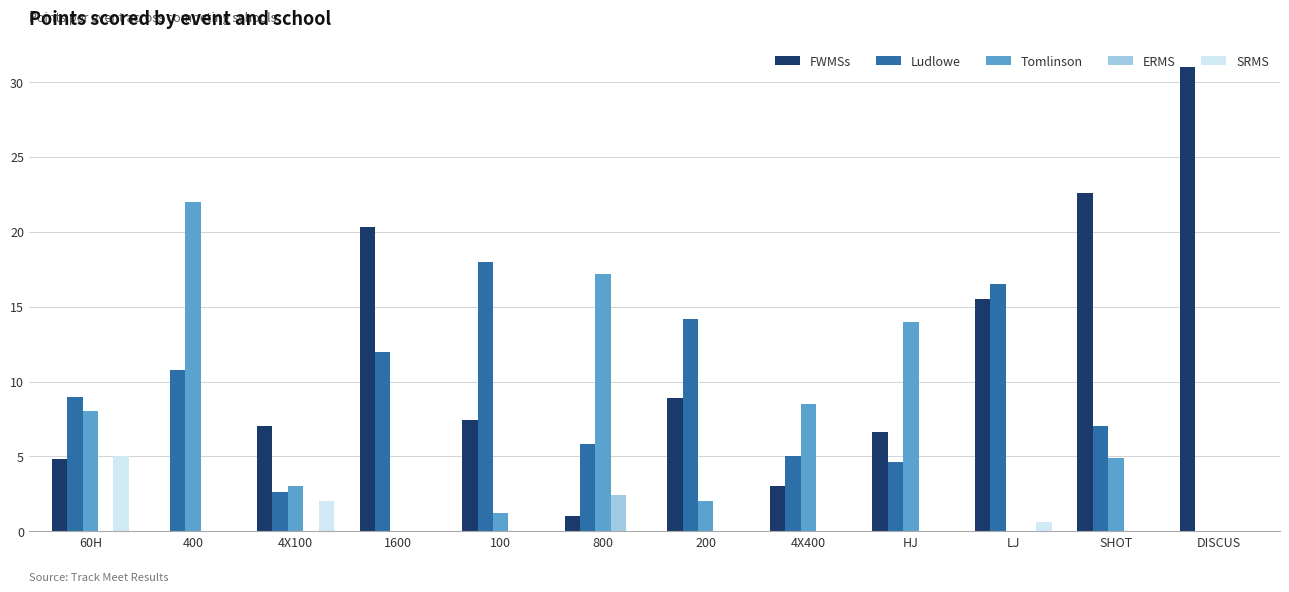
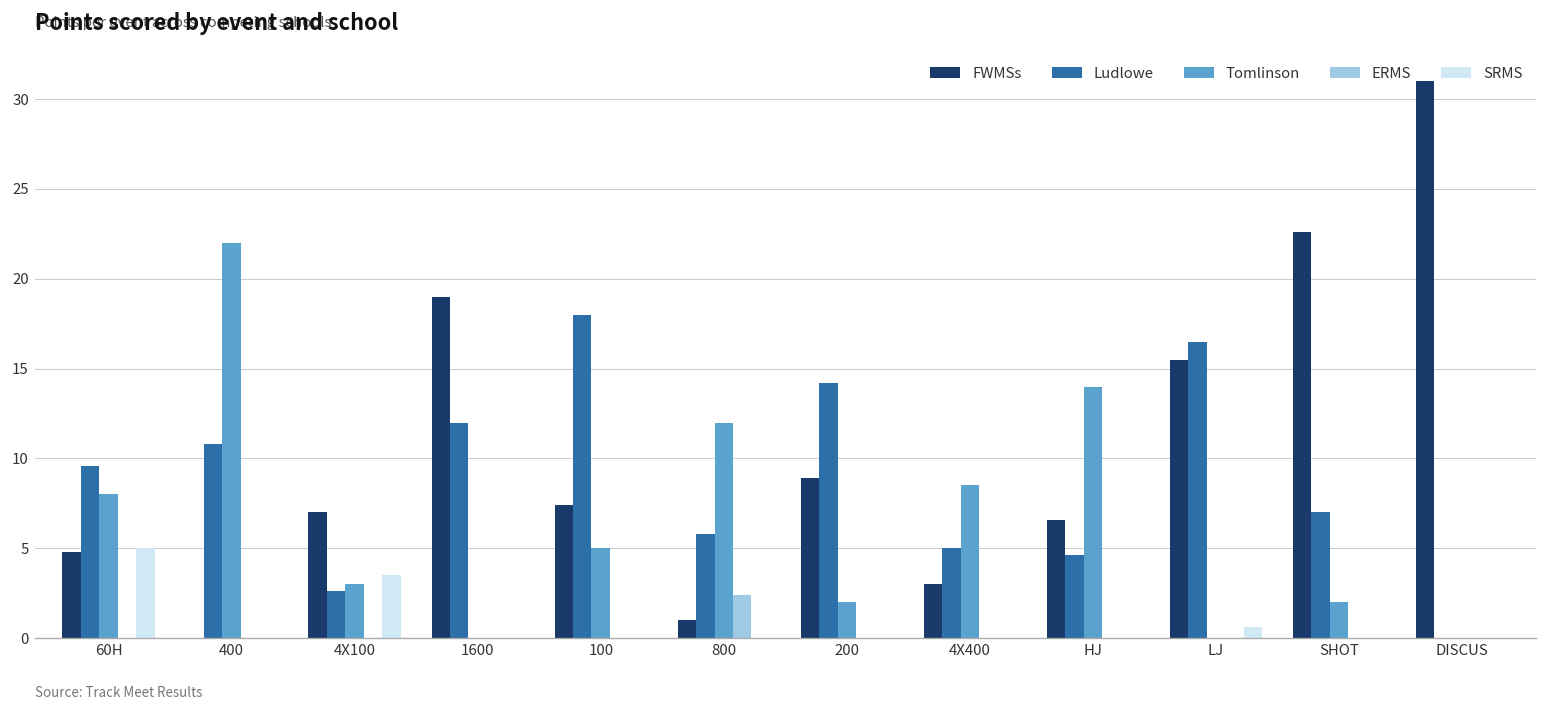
Ludlowe, 60H: 9.0 -> 9.6
SRMS, 4X100: 2.0 -> 3.5
FWMSs, 1600: 20.3 -> 19.0
Tomlinson, 100: 1.2 -> 5.0
Tomlinson, 800: 17.2 -> 12.0
Tomlinson, SHOT: 4.9 -> 2.0
